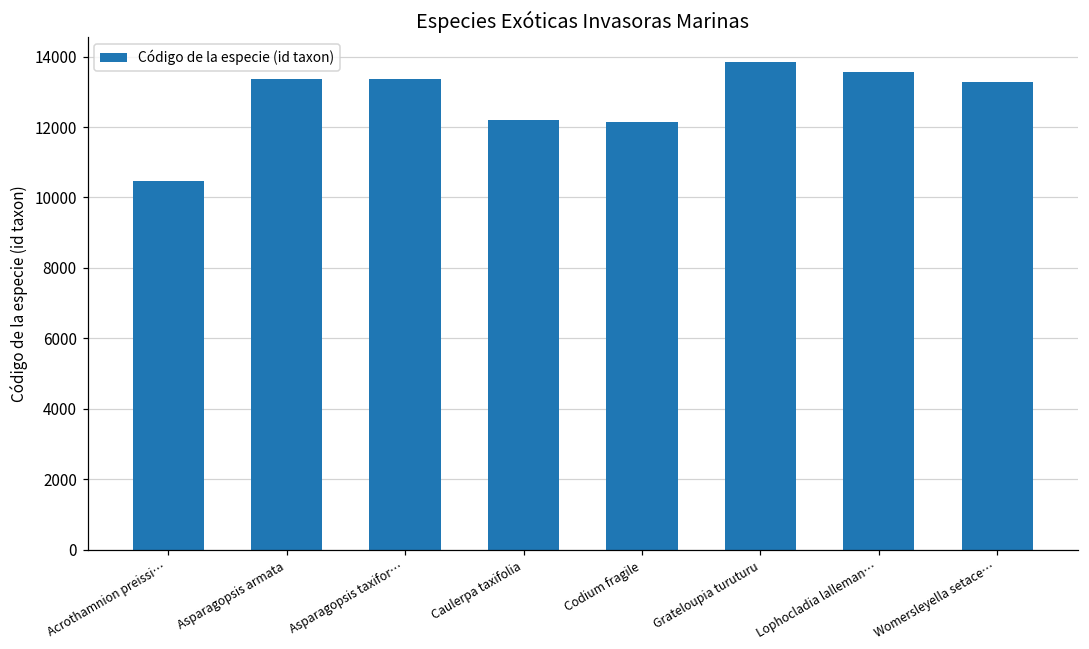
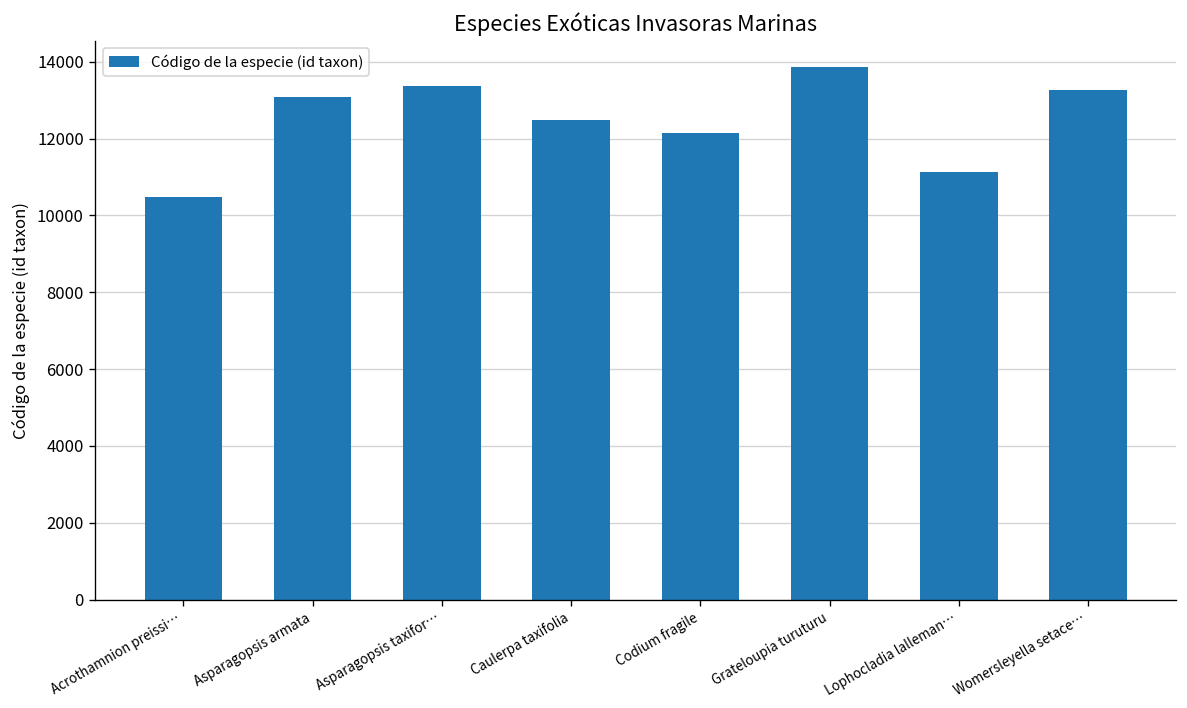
Asparagopsis armata: 13400 -> 13100
Caulerpa taxifolia: 12200 -> 12500
Lophocladia lalleman…: 13600 -> 11100
